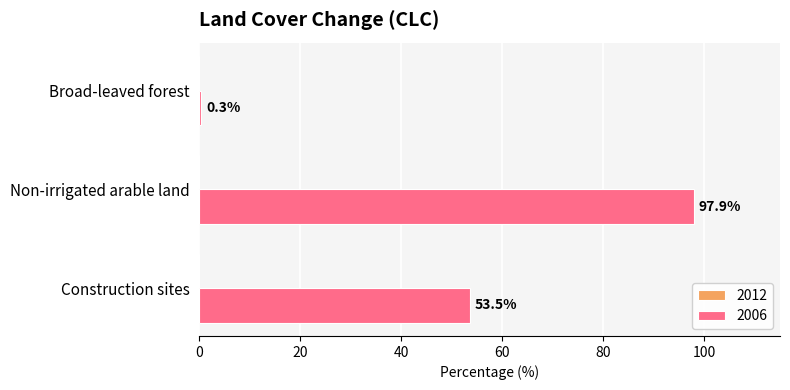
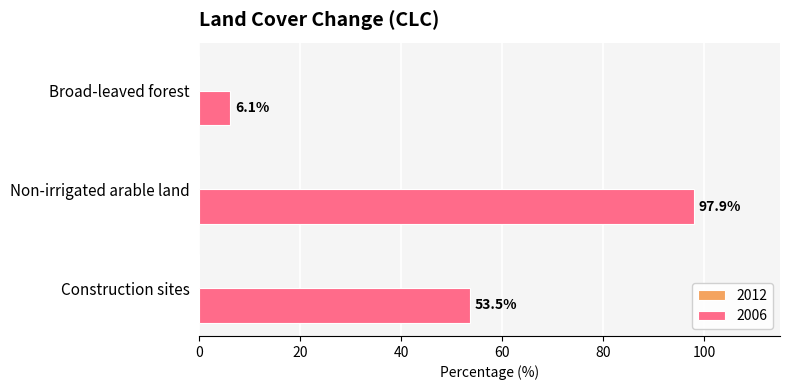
2006, Broad-leaved forest: 0.3% -> 6.1%
